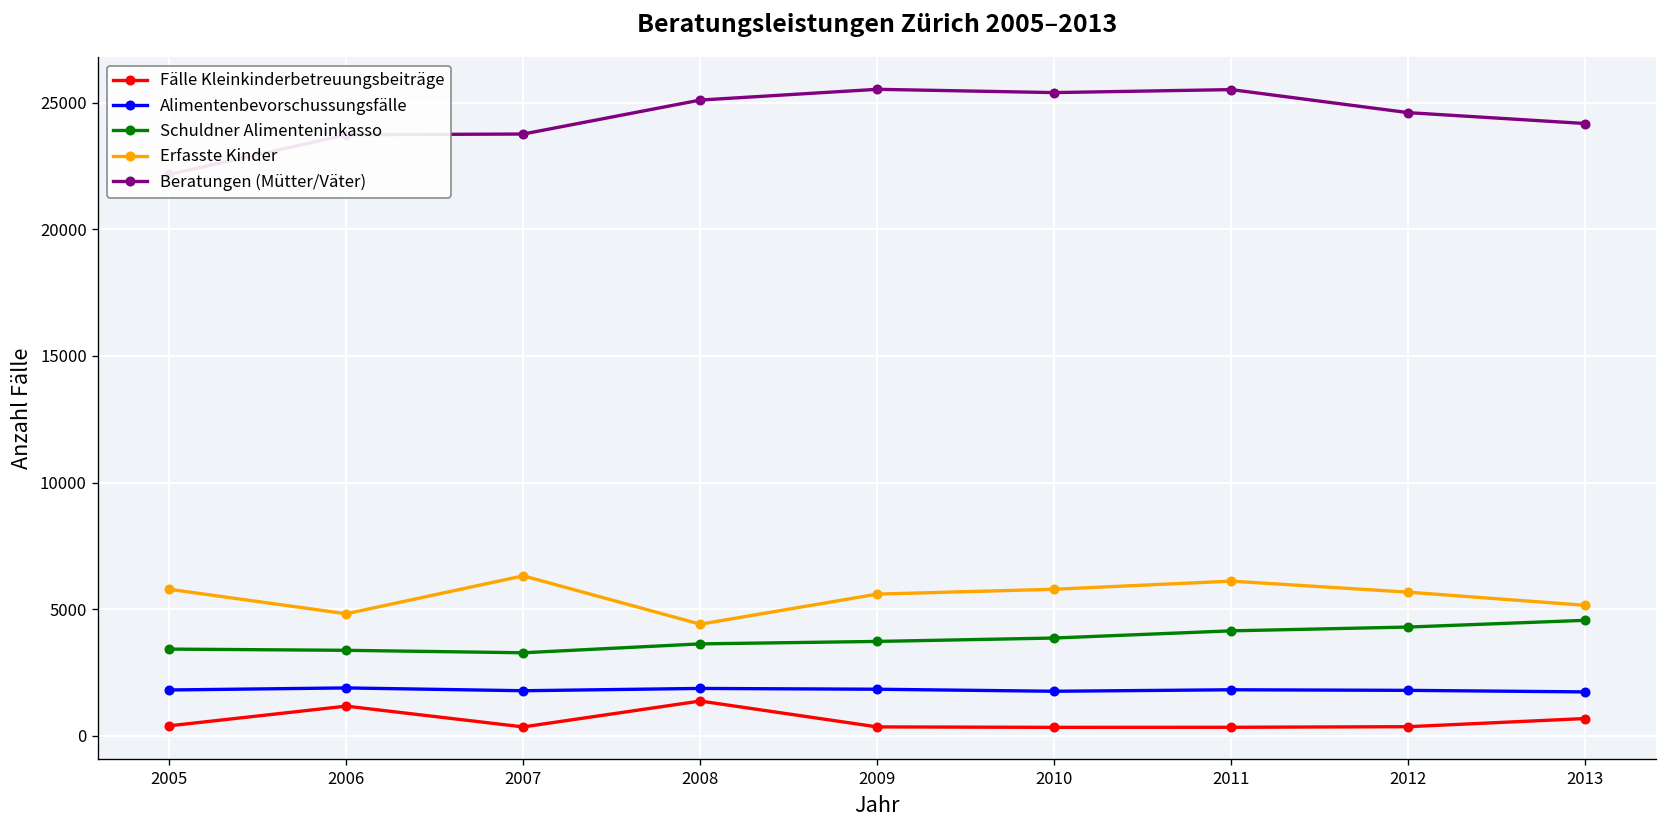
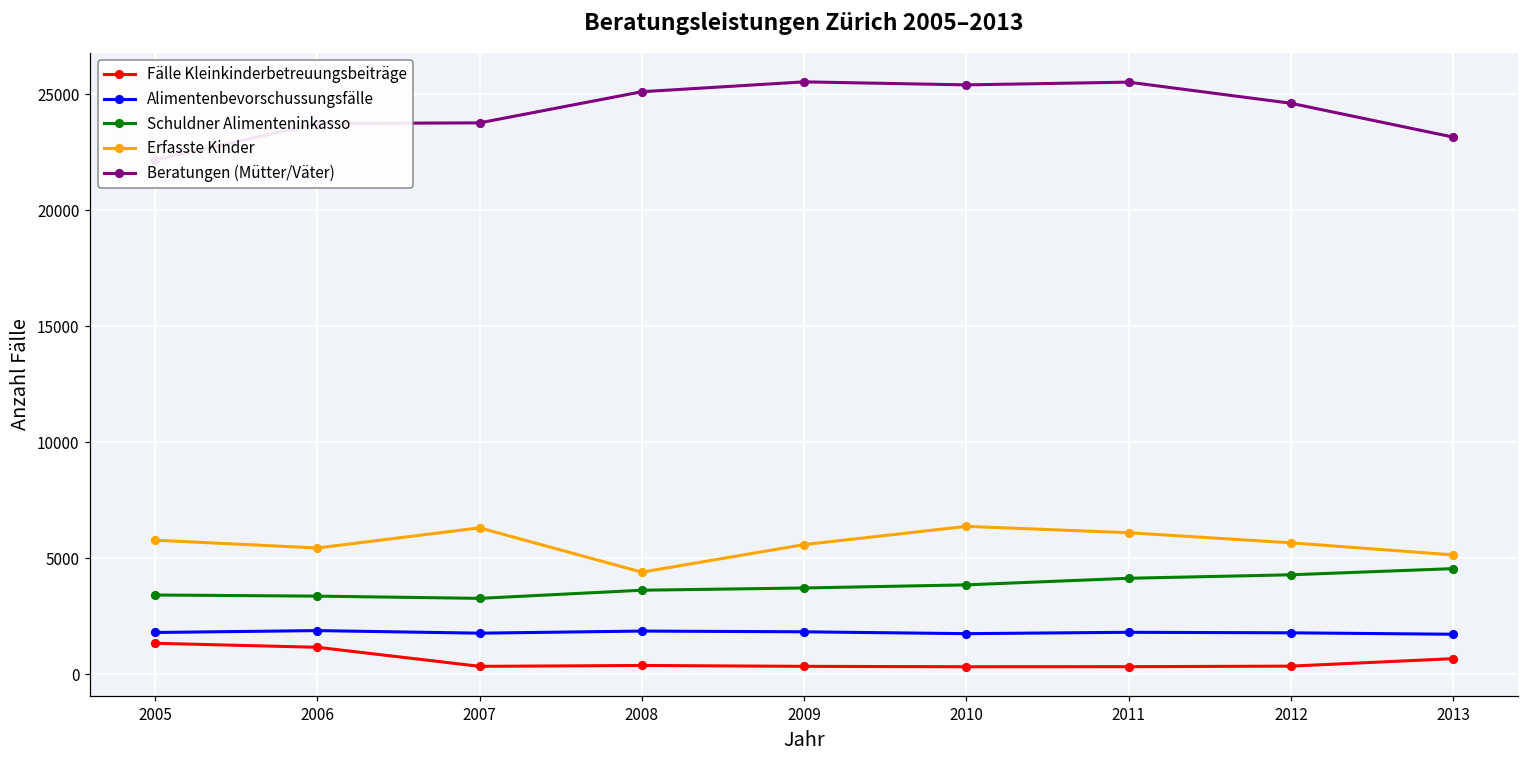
Fälle Kleinkinderbetreuungsbeiträge, 2005: 400 -> 1300
Erfasste Kinder, 2006: 4800 -> 5400
Fälle Kleinkinderbetreuungsbeiträge, 2008: 1400 -> 400
Erfasste Kinder, 2010: 5800 -> 6400
Beratungen (Mütter/Väter), 2013: 24200 -> 23200
